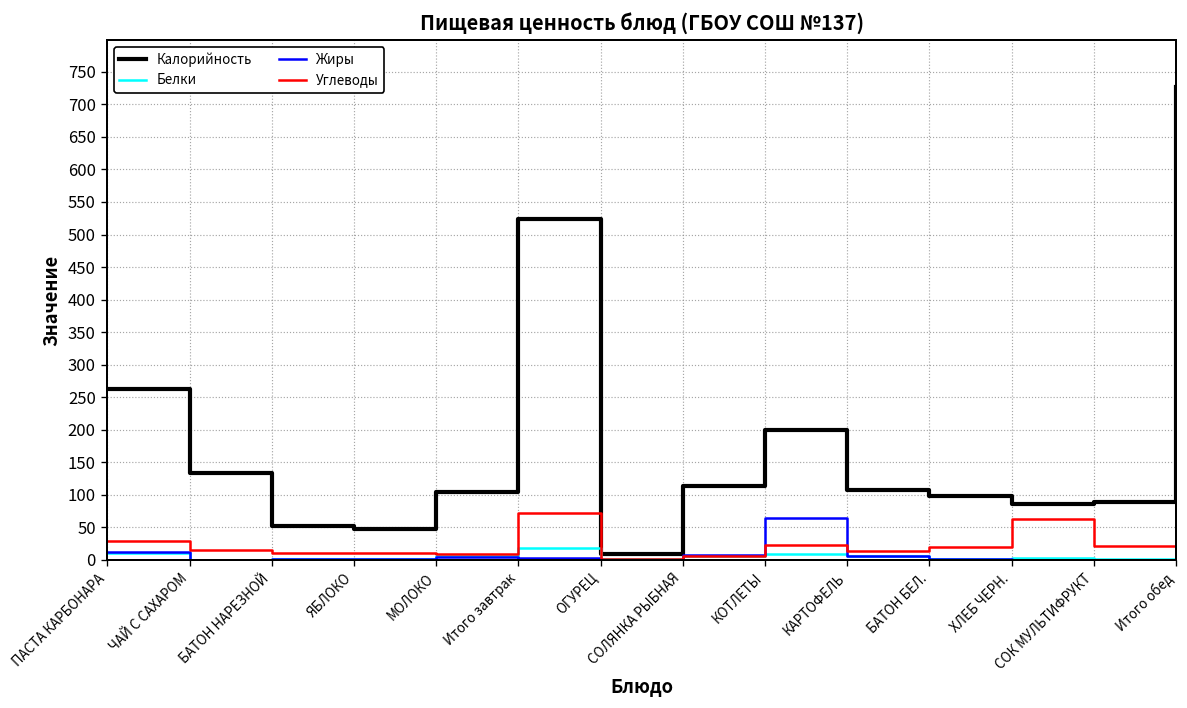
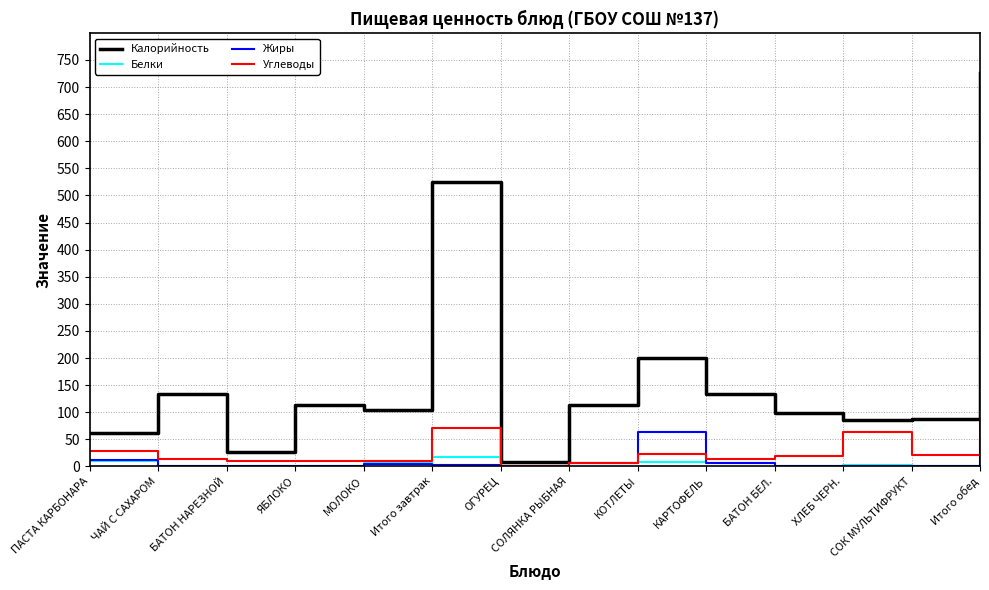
Калорийность, ПАСТА КАРБОНАРА: 260 -> 60
Калорийность, БАТОН НАРЕЗНОЙ: 50 -> 30
Калорийность, ЯБЛОКО: 50 -> 110
Калорийность, КАРТОФЕЛЬ: 110 -> 130
